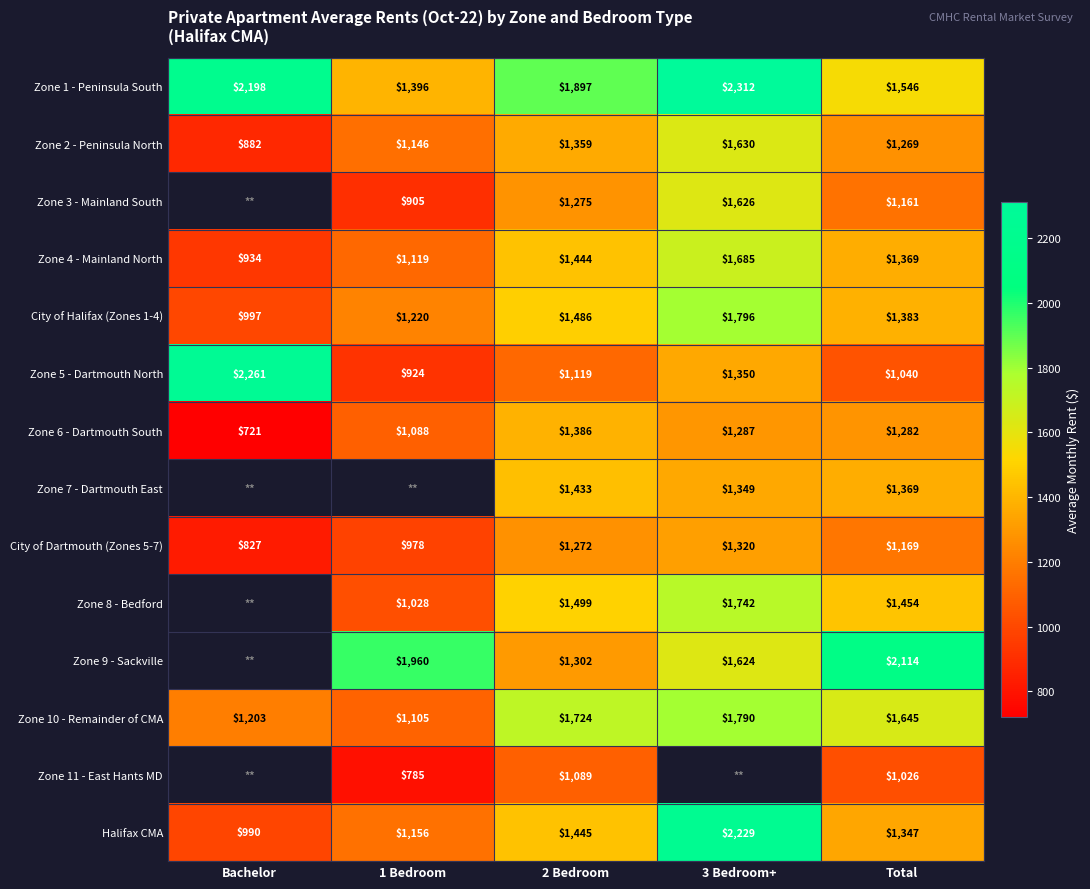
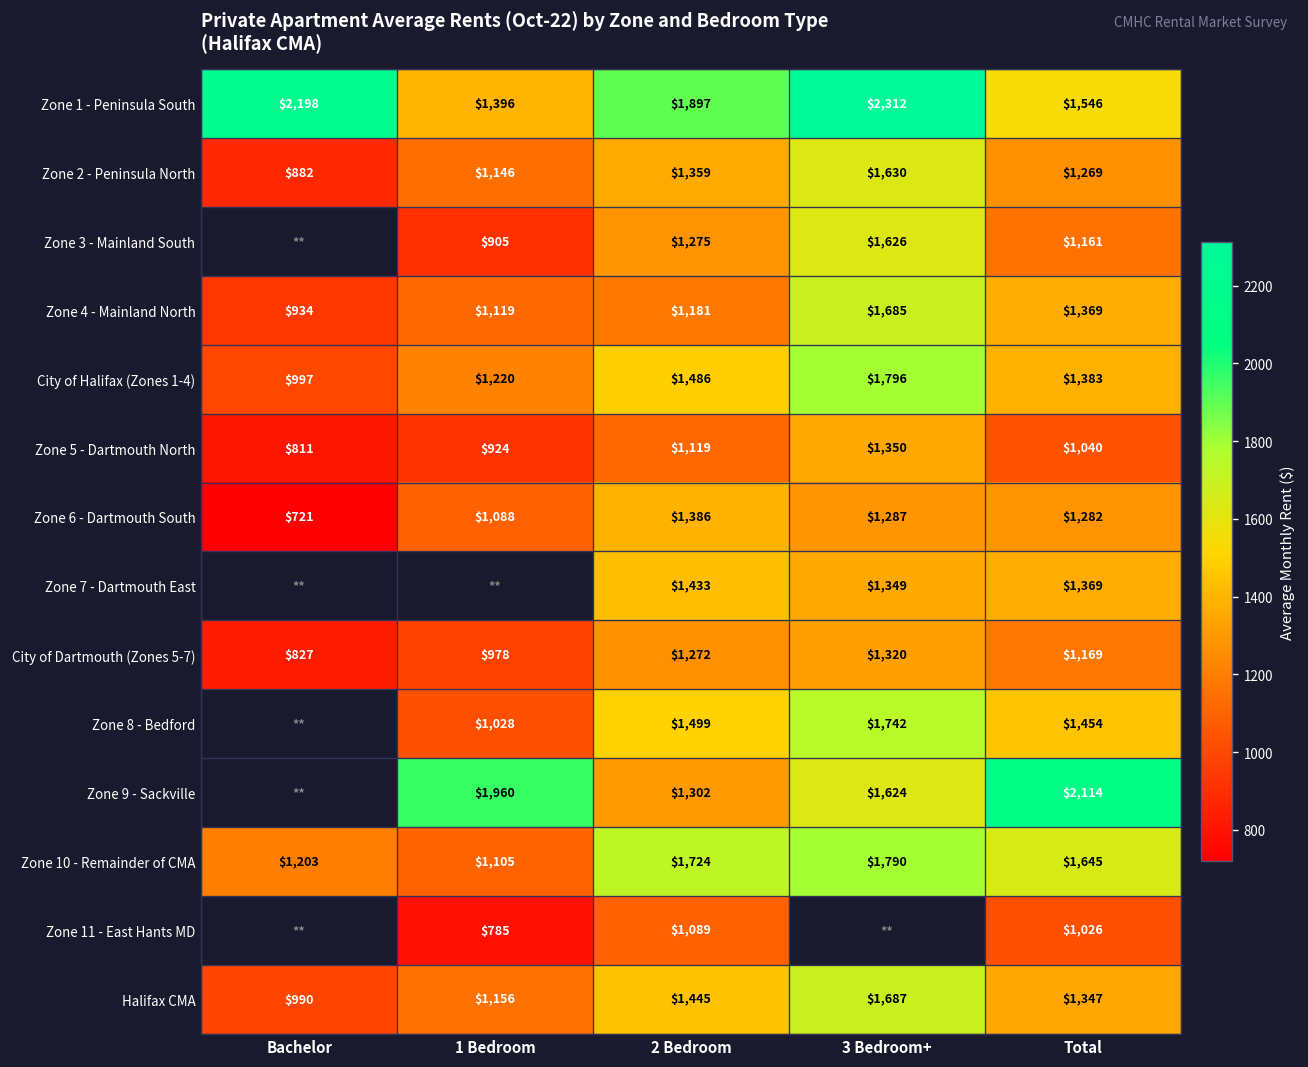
Zone 4 - Mainland North, 2 Bedroom: $1,444 -> $1,181
Zone 5 - Dartmouth North, Bachelor: $2,261 -> $811
Halifax CMA, 3 Bedroom+: $2,229 -> $1,687
